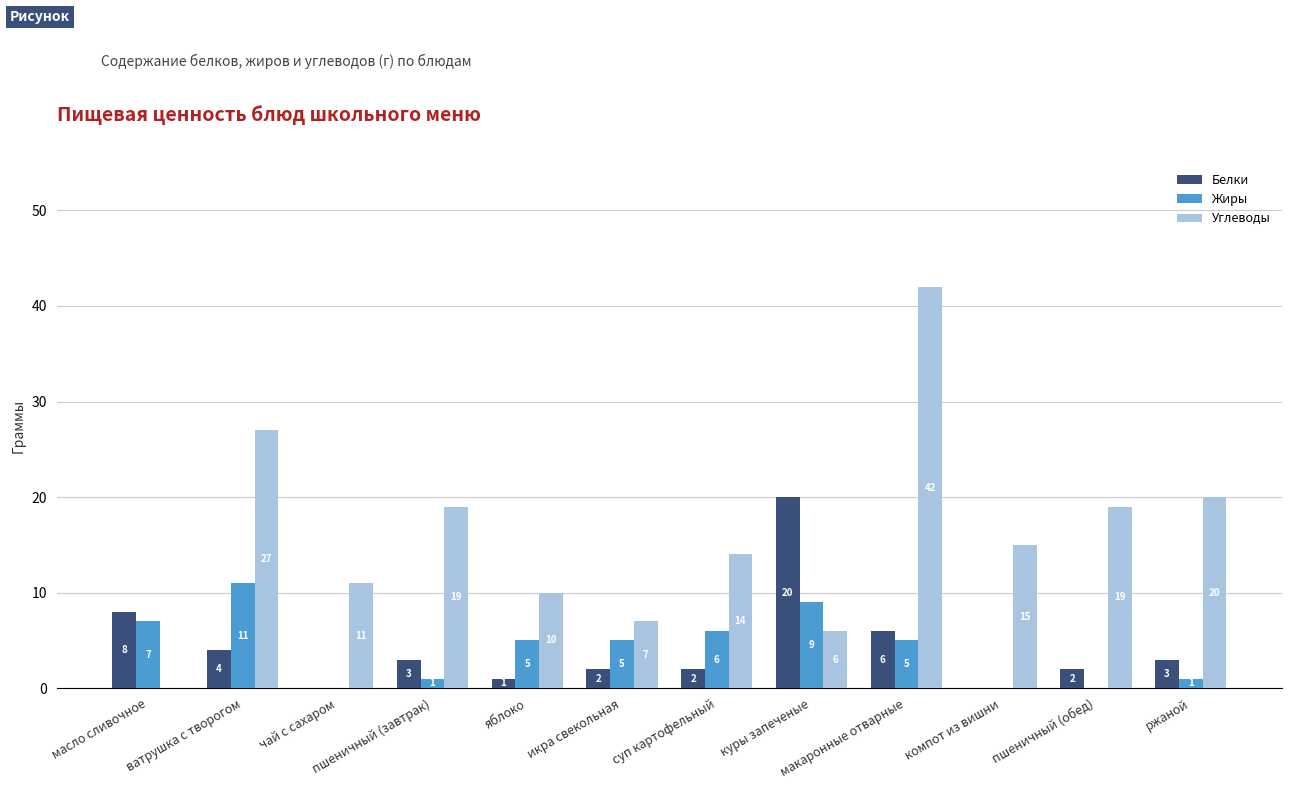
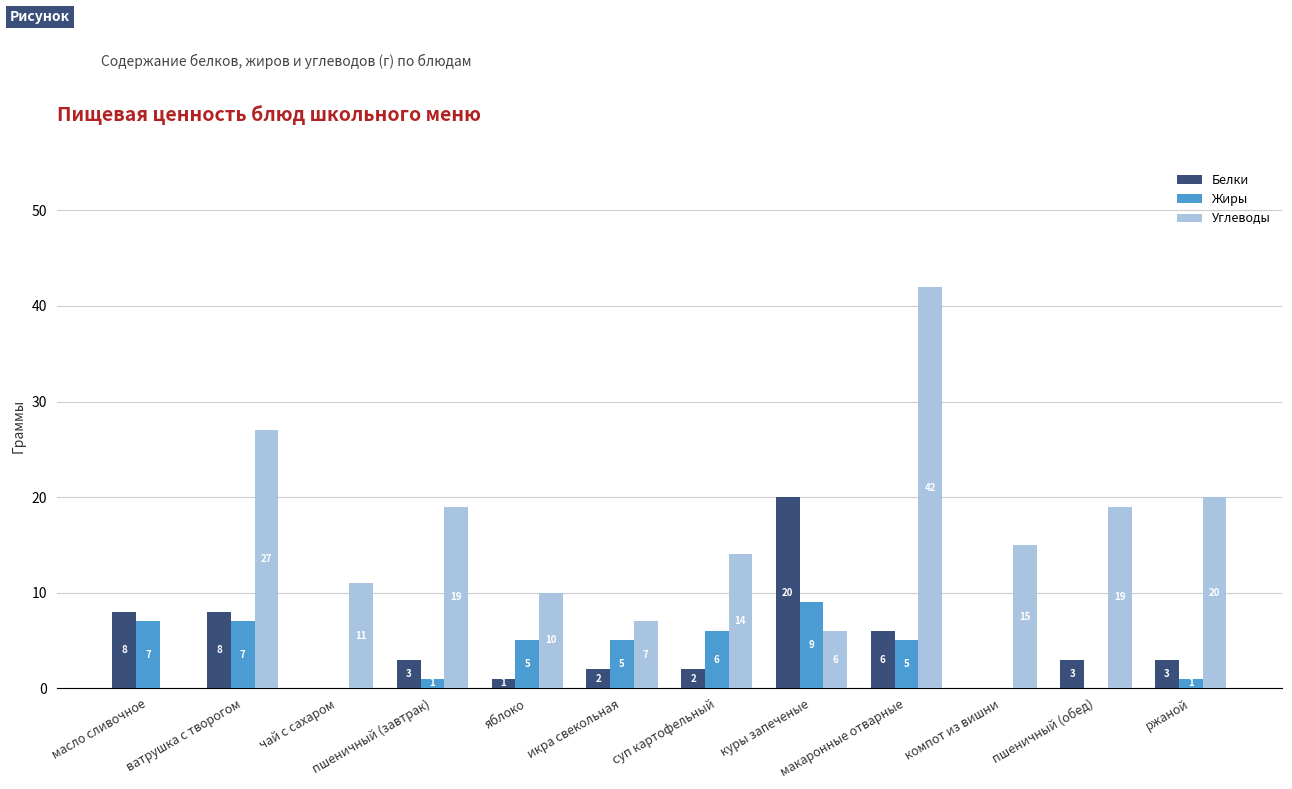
Белки, ватрушка с творогом: 4 -> 8
Жиры, ватрушка с творогом: 11 -> 7
Белки, пшеничный (обед): 2 -> 3
